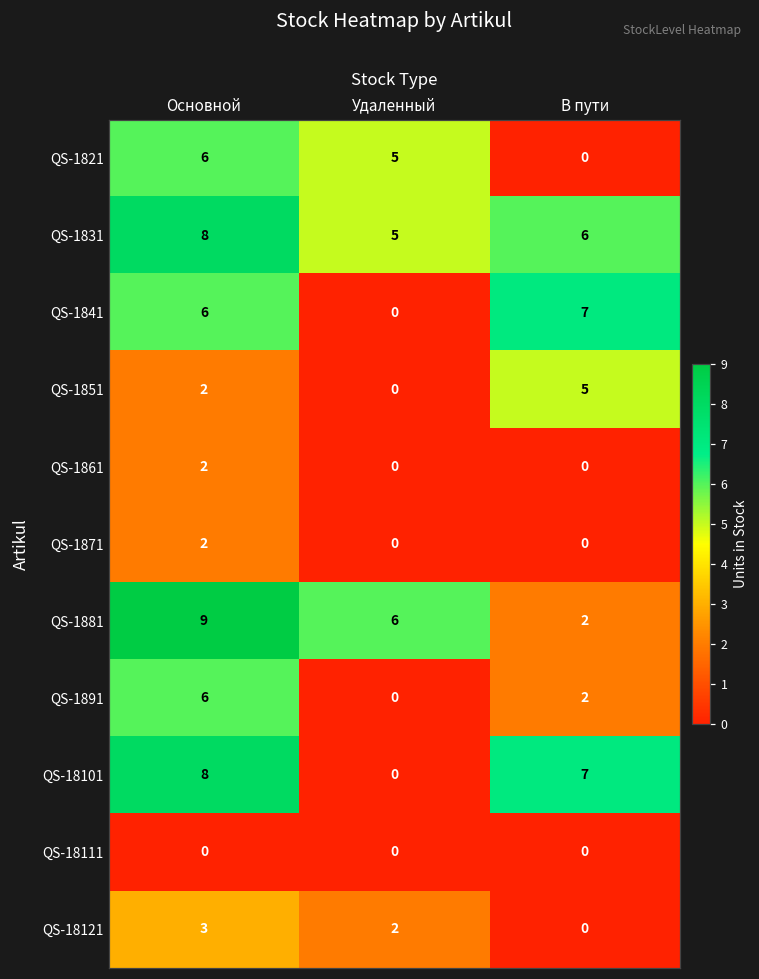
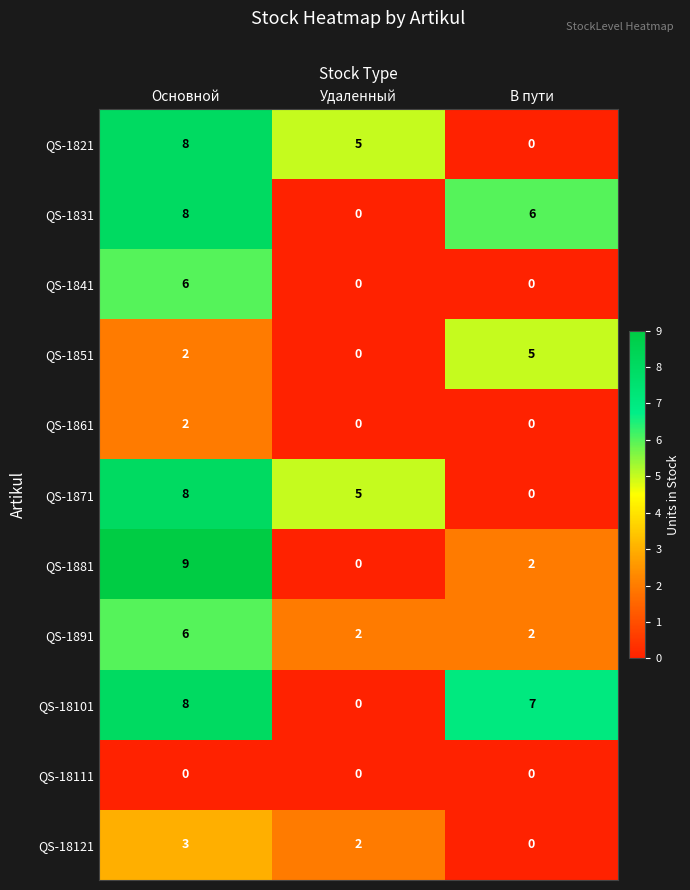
QS-1821, Основной: 6 -> 8
QS-1831, Удаленный: 5 -> 0
QS-1841, В пути: 7 -> 0
QS-1871, Основной: 2 -> 8
QS-1871, Удаленный: 0 -> 5
QS-1881, Удаленный: 6 -> 0
QS-1891, Удаленный: 0 -> 2
